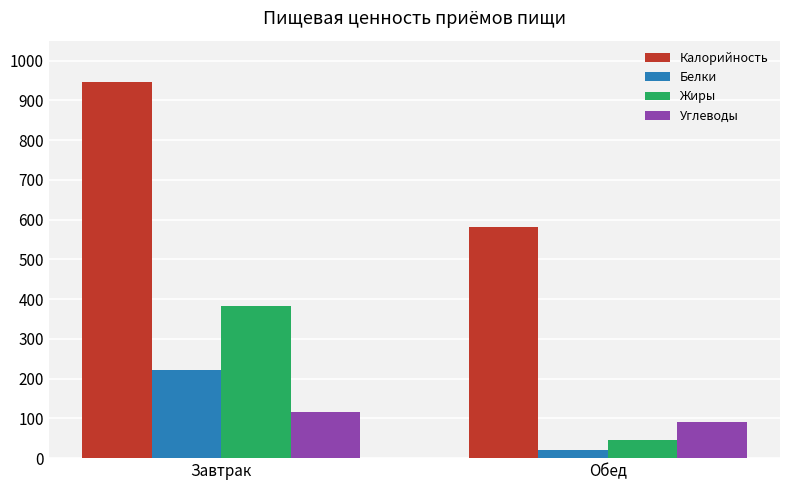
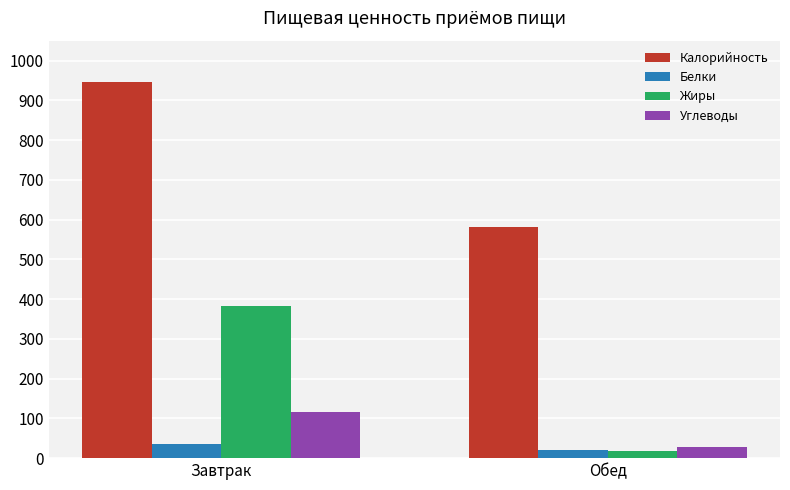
Белки, Завтрак: 220 -> 30
Жиры, Обед: 40 -> 20
Углеводы, Обед: 90 -> 30
